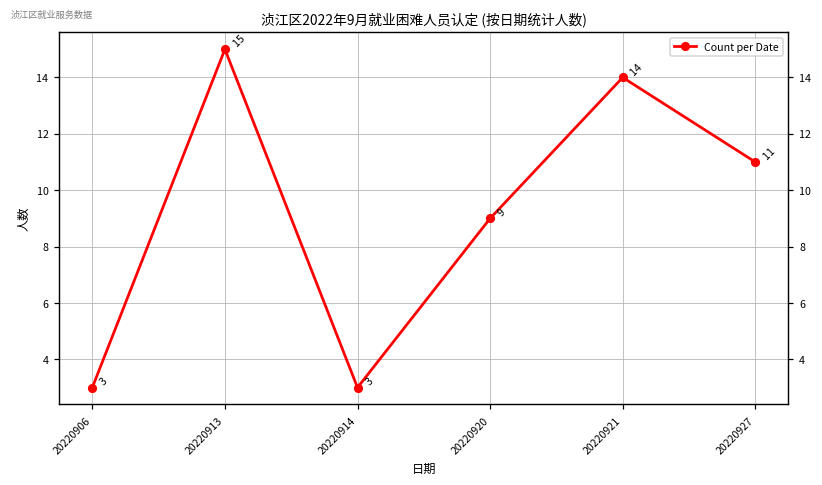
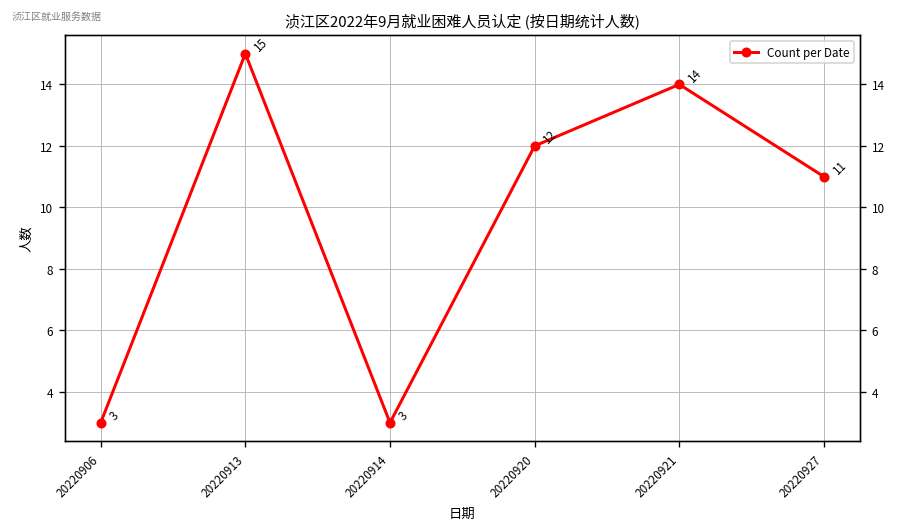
20220920: 9 -> 12
